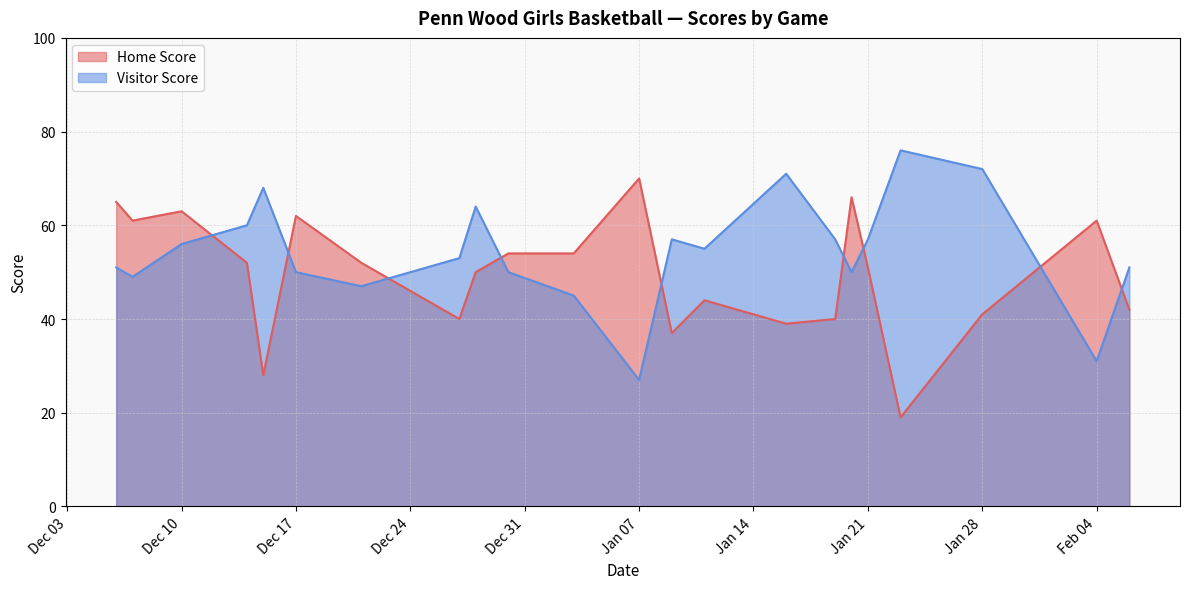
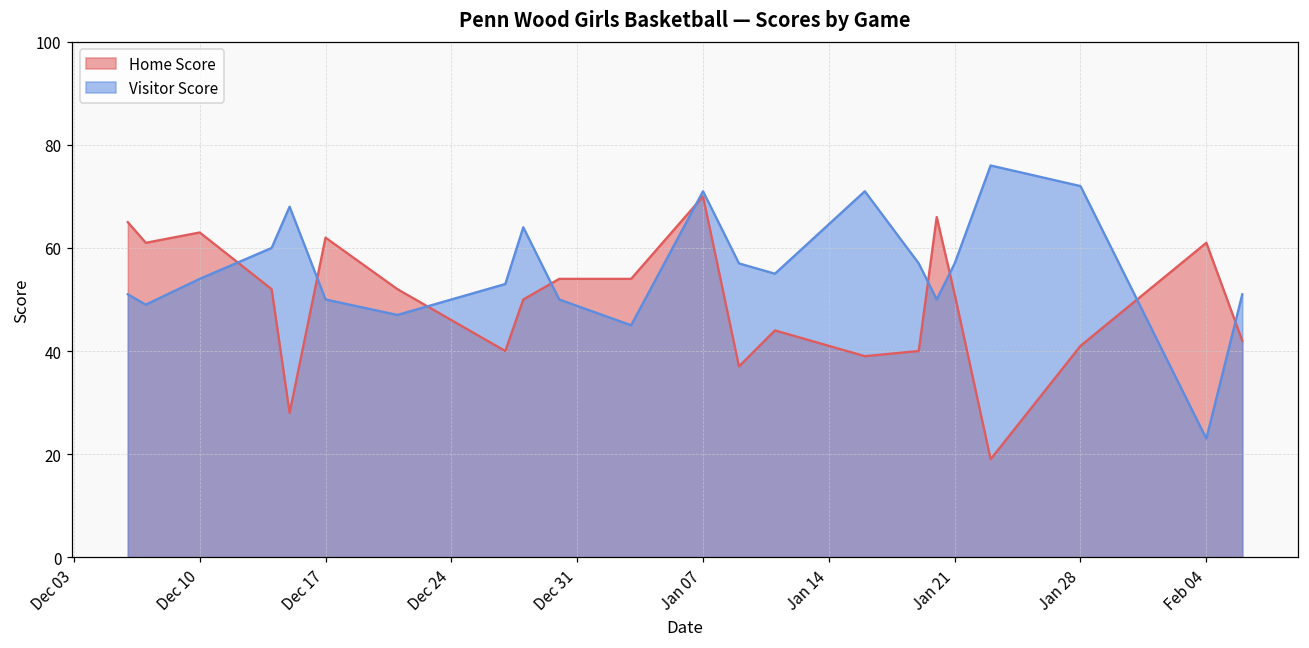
Visitor Score, Dec 10: 56 -> 54
Visitor Score, Jan 07: 27 -> 71
Visitor Score, Feb 04: 31 -> 23
